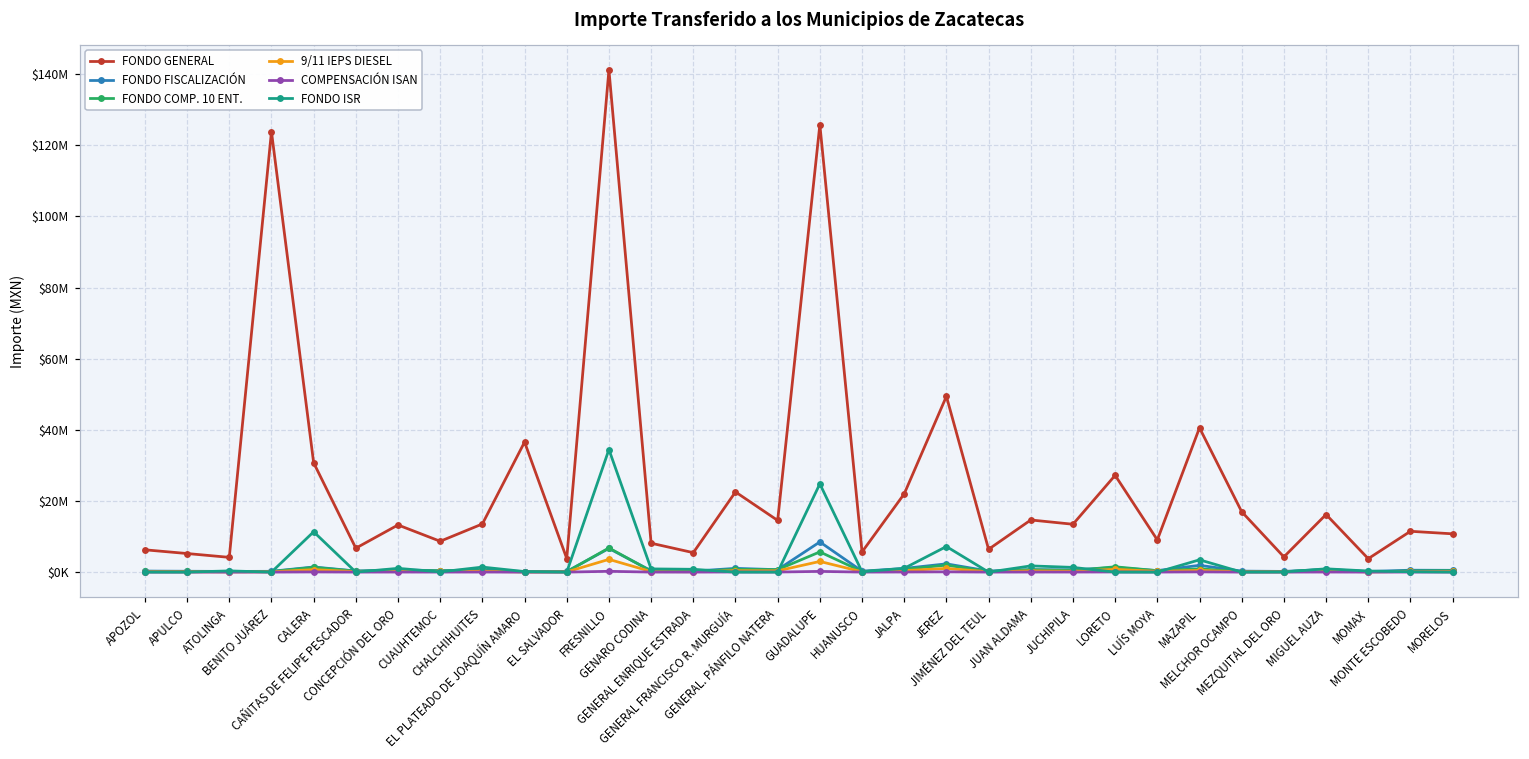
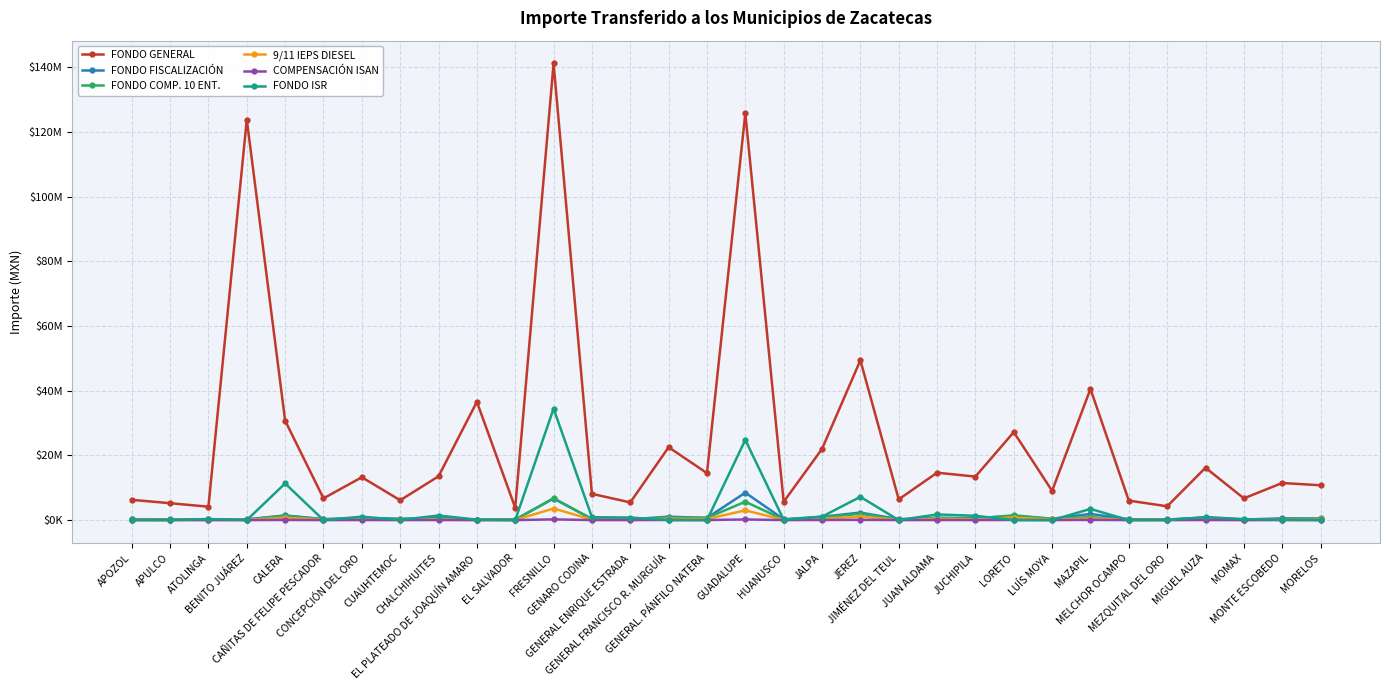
FONDO GENERAL, CUAUHTEMOC: $9000000 -> $6000000
FONDO GENERAL, MELCHOR OCAMPO: $17000000 -> $6000000
FONDO GENERAL, MOMAX: $4000000 -> $7000000
